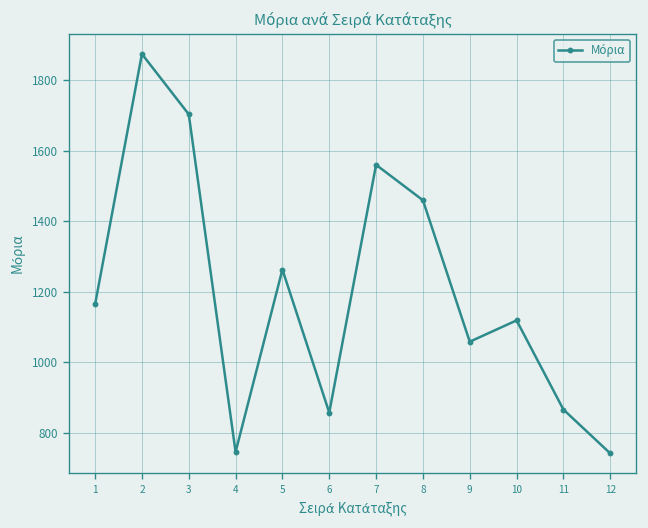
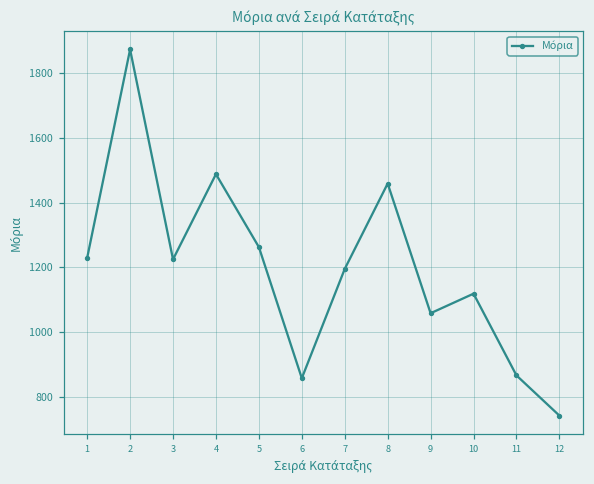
1: 1160 -> 1230
3: 1700 -> 1220
4: 750 -> 1490
7: 1560 -> 1200
